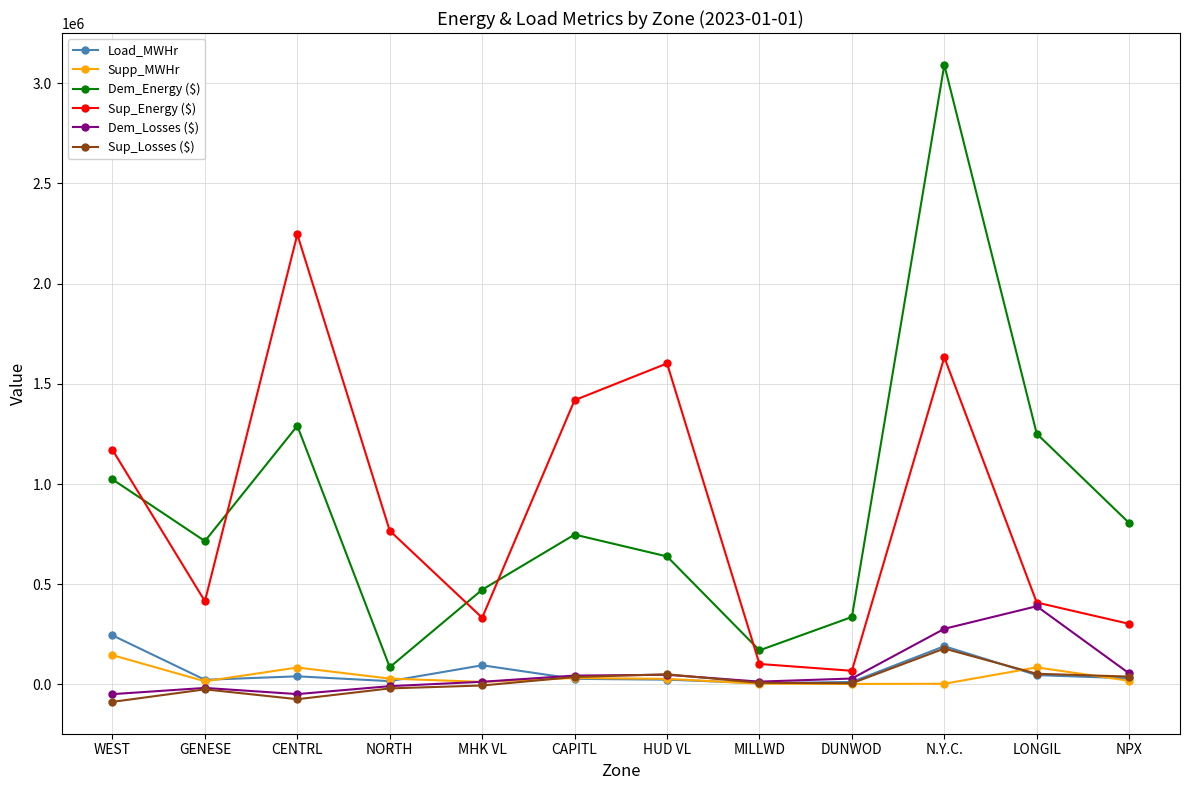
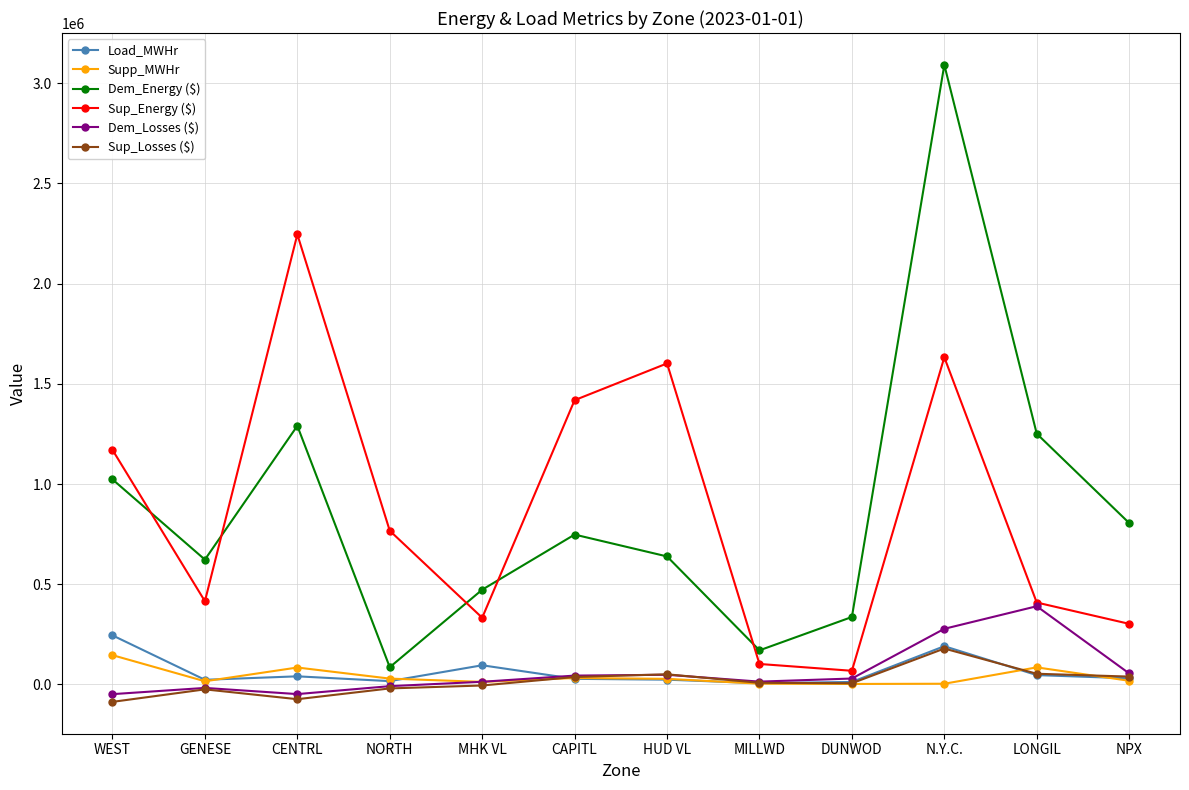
Dem_Energy ($), GENESE: 720000 -> 620000
